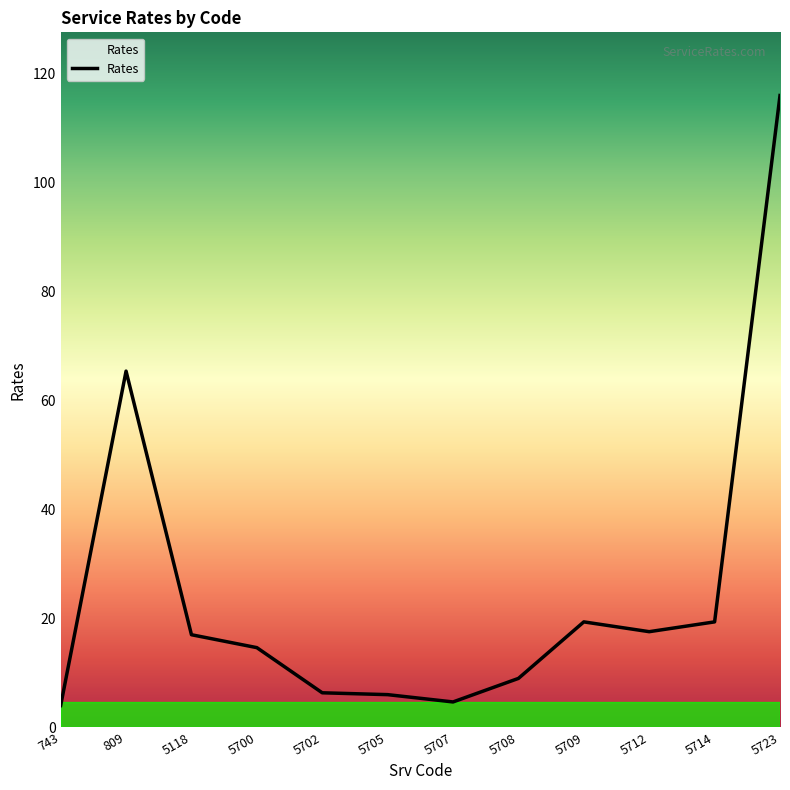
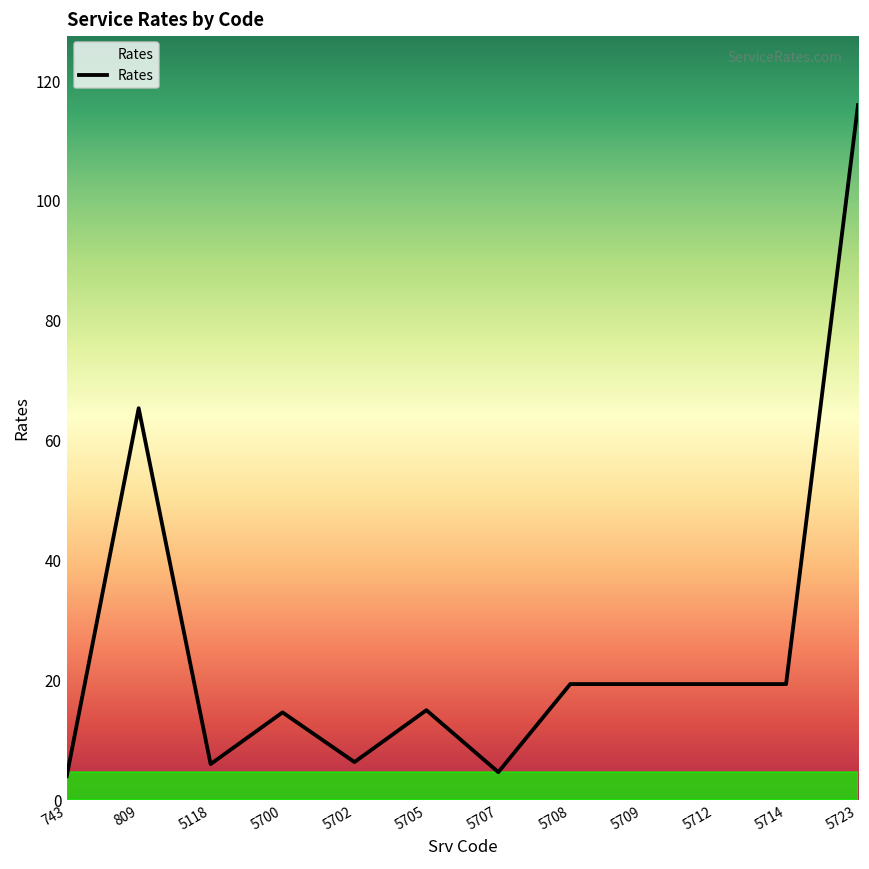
5118: 17 -> 6
5705: 6 -> 15
5708: 9 -> 19
5712: 18 -> 19
